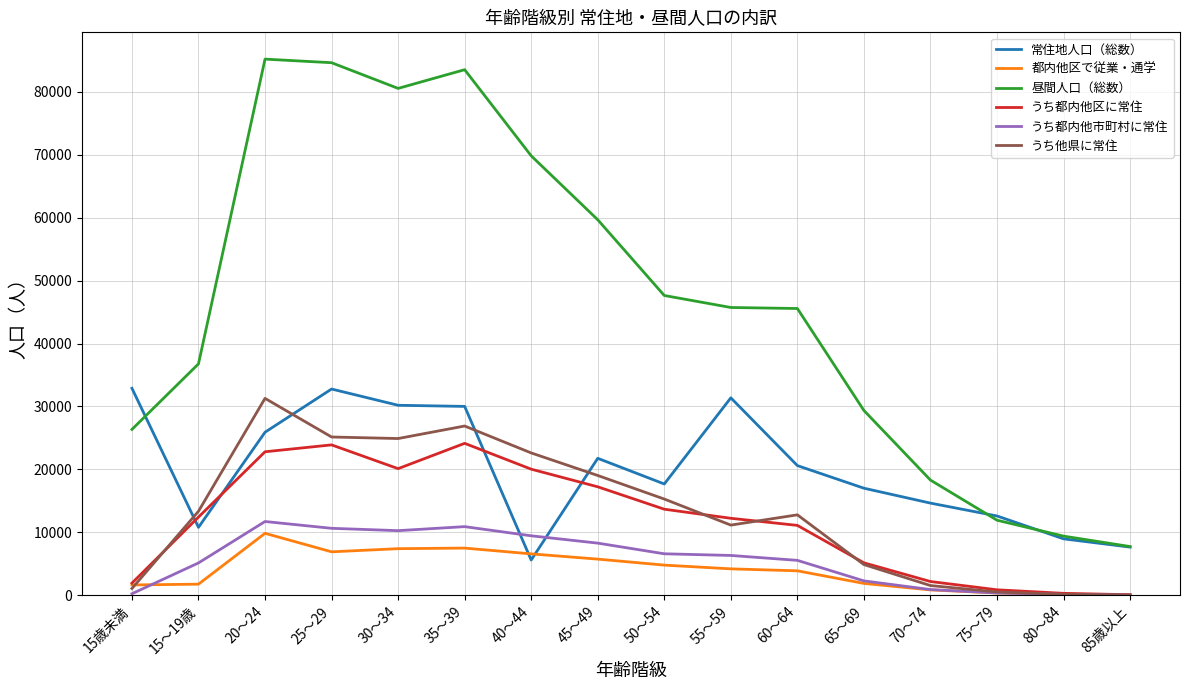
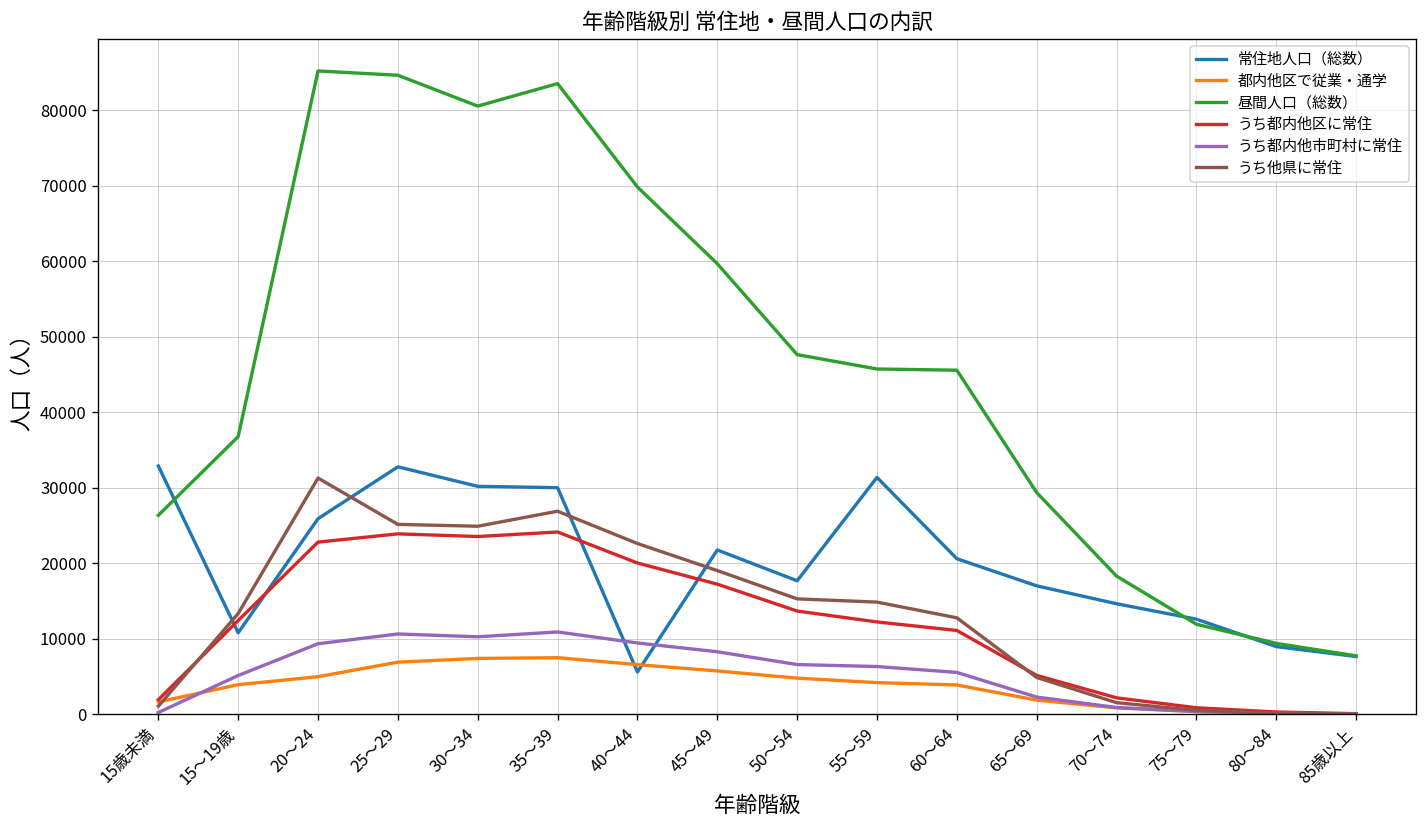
都内他区で従業・通学, 15～19歳: 2000 -> 4000
都内他区で従業・通学, 20～24: 10000 -> 5000
うち都内他市町村に常住, 20～24: 12000 -> 9000
うち都内他区に常住, 30～34: 20000 -> 24000
うち他県に常住, 55～59: 11000 -> 15000
